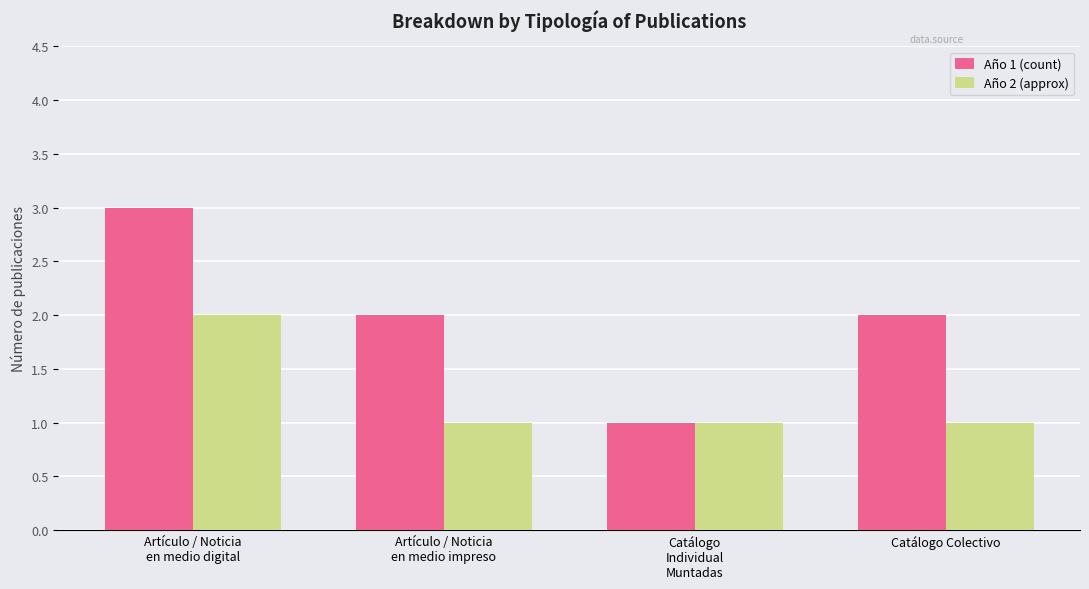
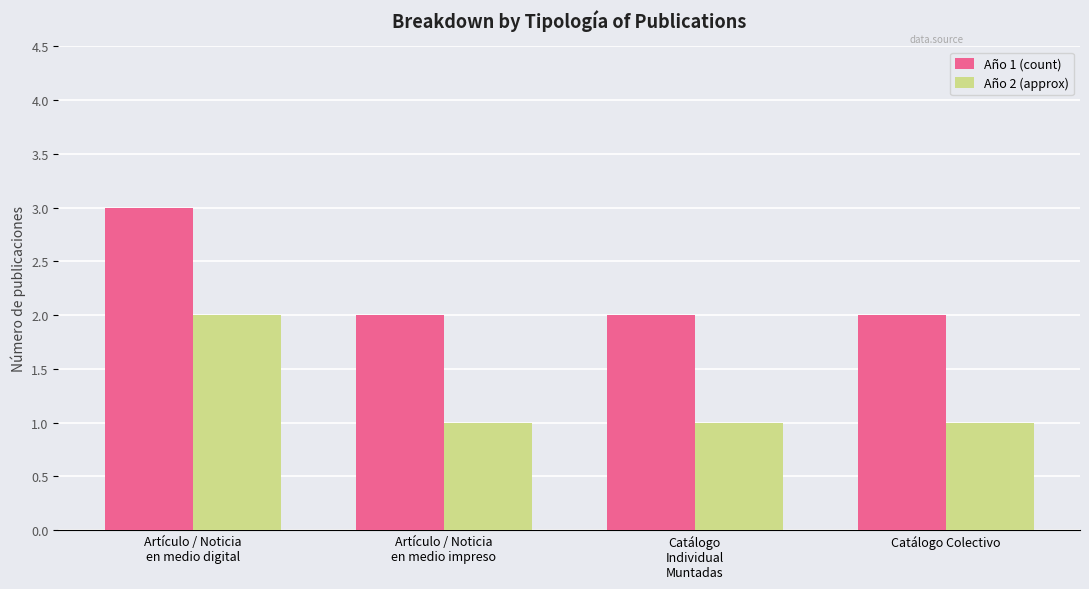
Año 1 (count), Catálogo Individual Muntadas: 1 -> 2
